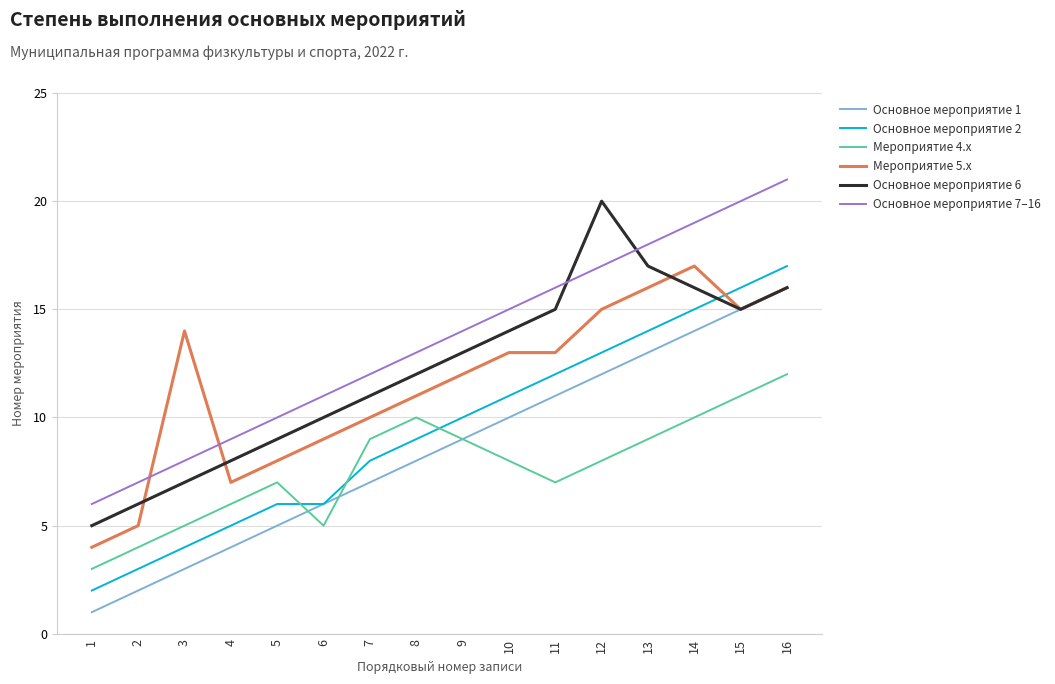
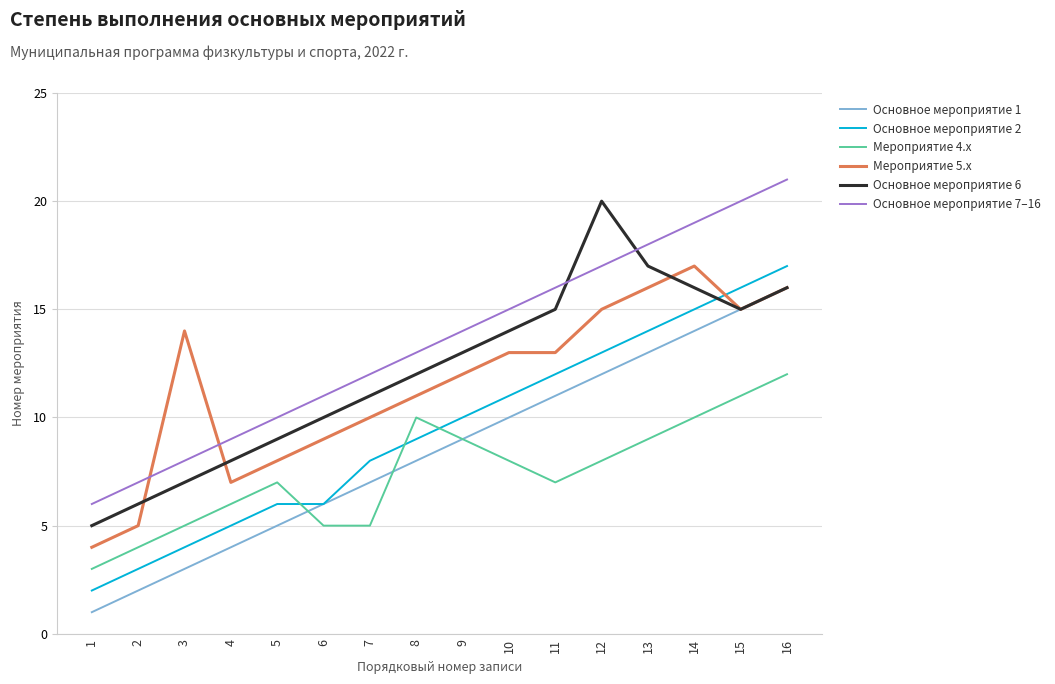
Мероприятие 4.x, 7: 9 -> 5
